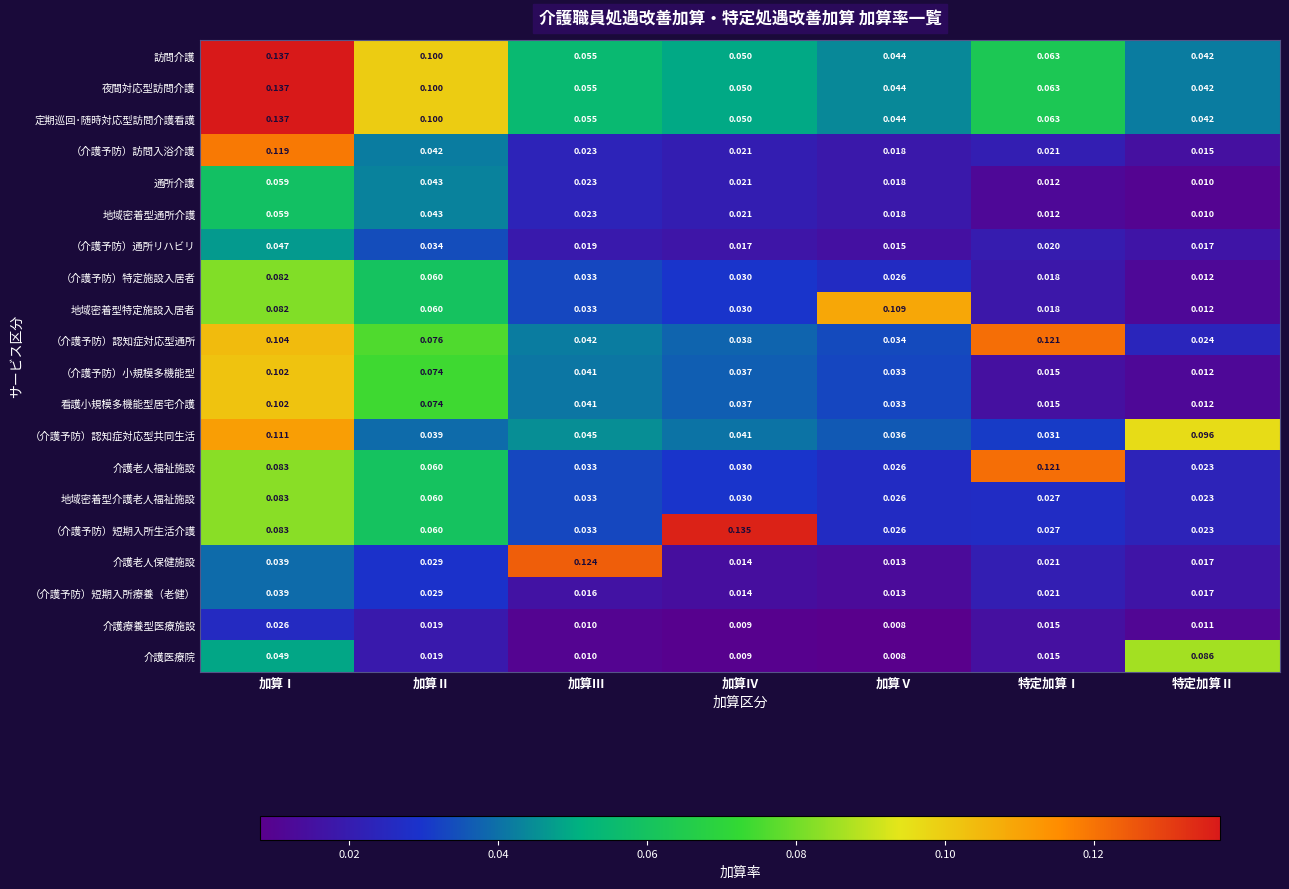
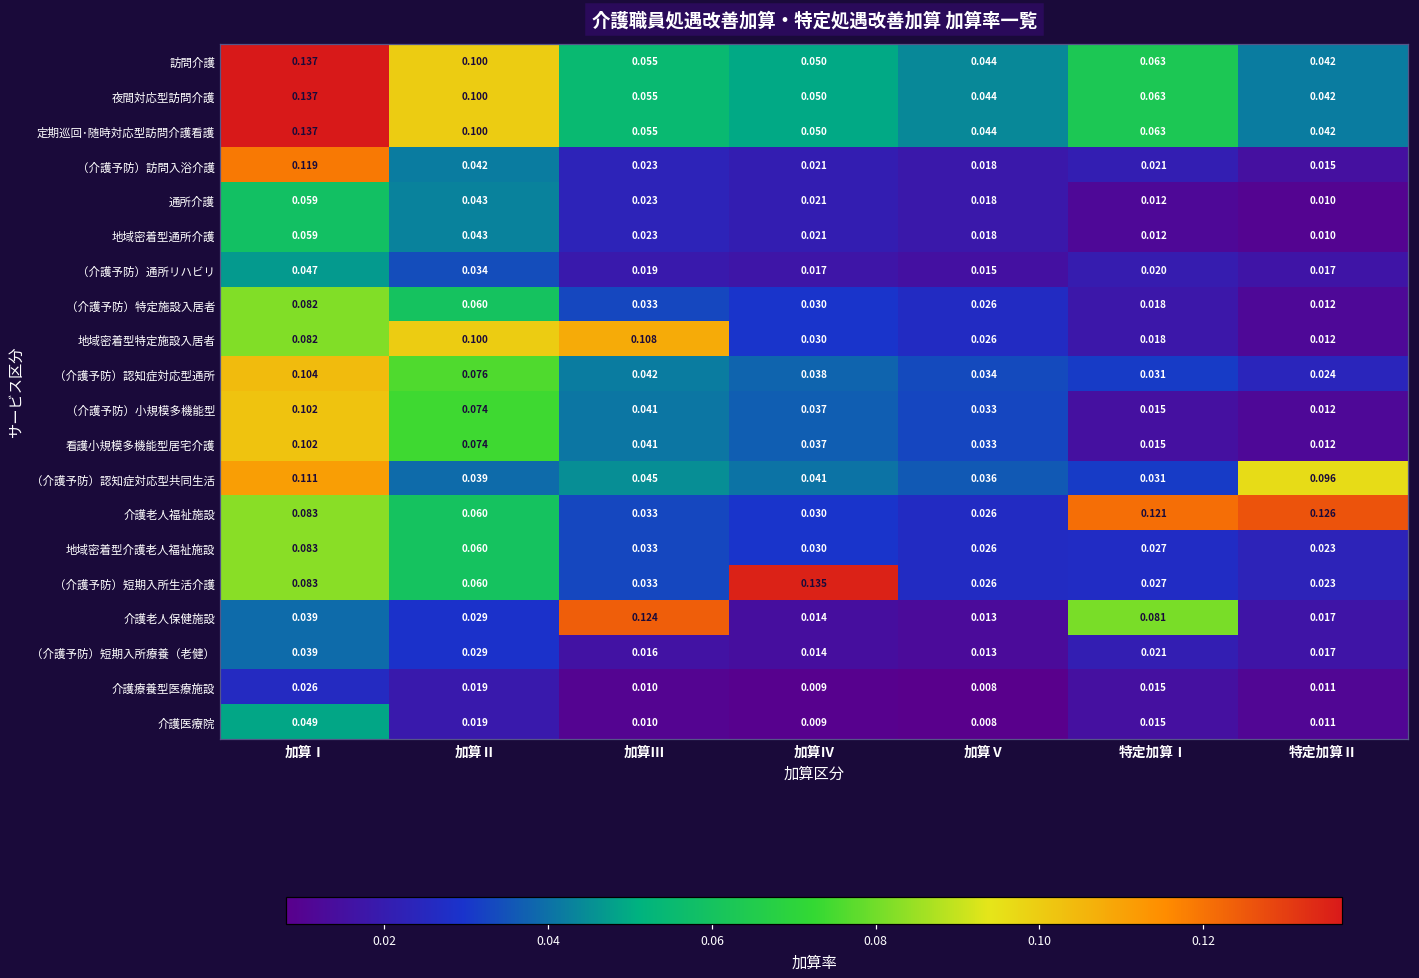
地域密着型特定施設入居者, 加算Ⅱ: 0.060 -> 0.100
地域密着型特定施設入居者, 加算Ⅲ: 0.033 -> 0.108
地域密着型特定施設入居者, 加算Ⅴ: 0.109 -> 0.026
（介護予防）認知症対応型通所, 特定加算Ⅰ: 0.121 -> 0.031
介護老人福祉施設, 特定加算Ⅱ: 0.023 -> 0.126
介護老人保健施設, 特定加算Ⅰ: 0.021 -> 0.081
介護医療院, 特定加算Ⅱ: 0.086 -> 0.011
